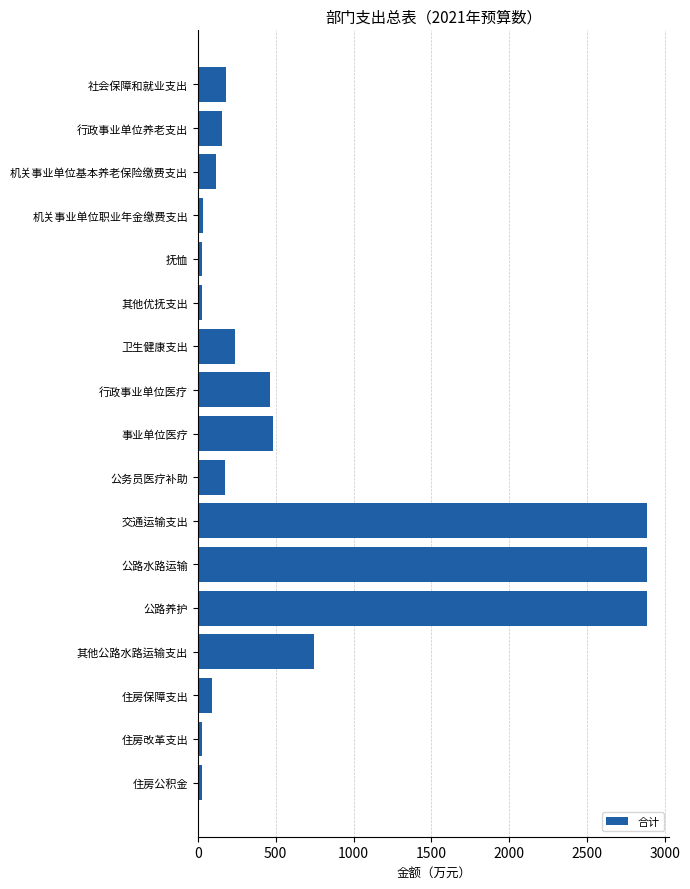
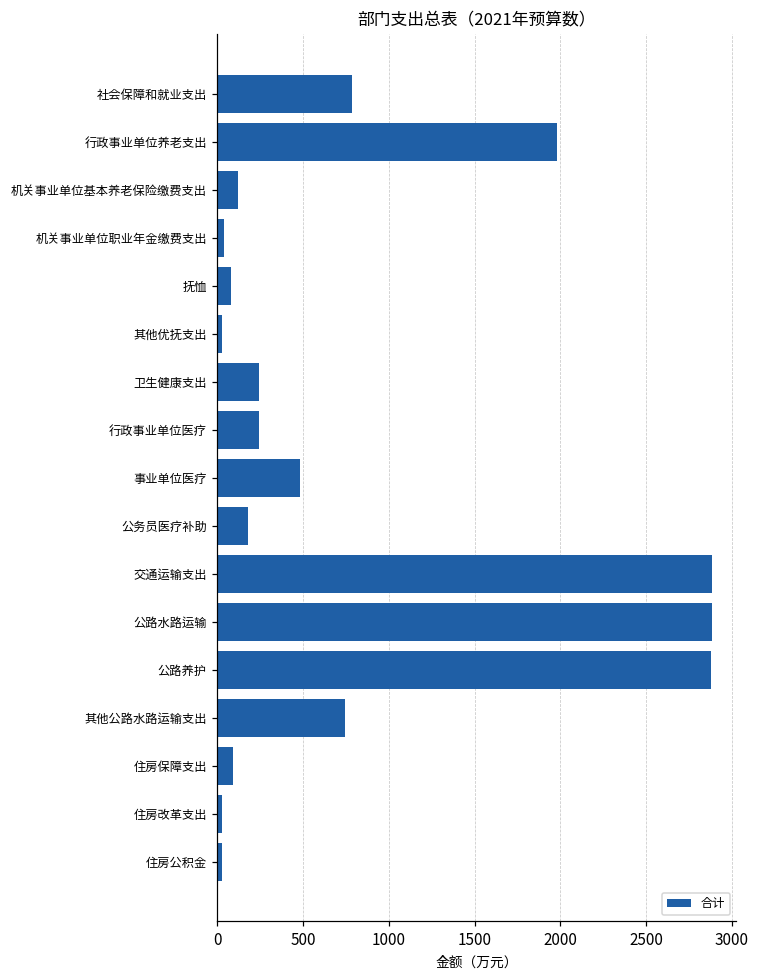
社会保障和就业支出: 180 -> 780
行政事业单位养老支出: 160 -> 1980
抚恤: 30 -> 80
行政事业单位医疗: 460 -> 240
